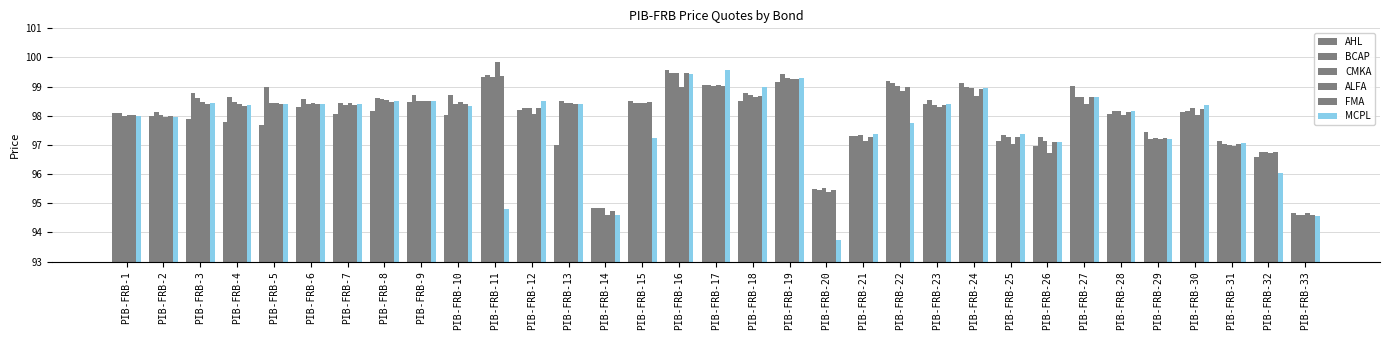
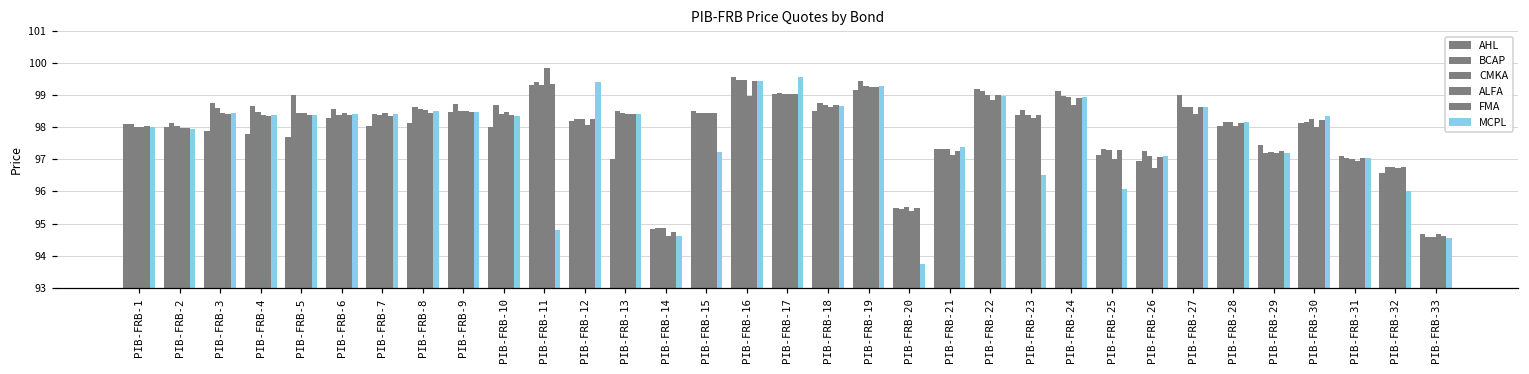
MCPL, PIB-FRB-12: 98.5 -> 99.4
MCPL, PIB-FRB-18: 99.0 -> 98.7
MCPL, PIB-FRB-22: 97.7 -> 99.0
MCPL, PIB-FRB-23: 98.4 -> 96.5
MCPL, PIB-FRB-25: 97.4 -> 96.1
